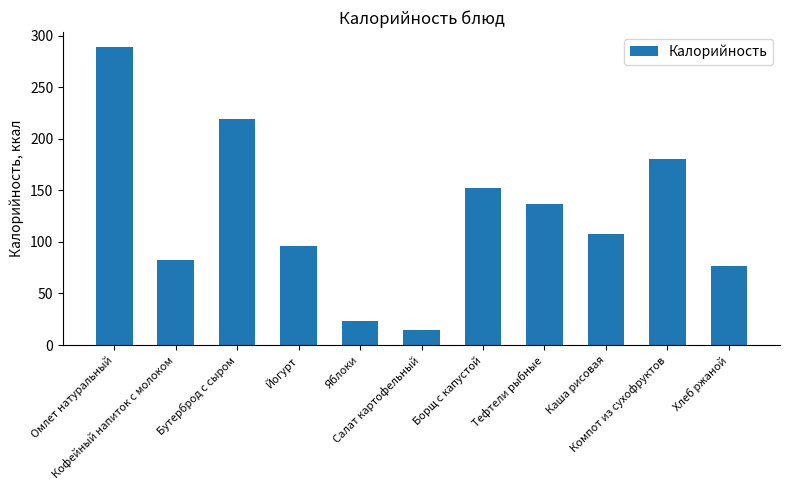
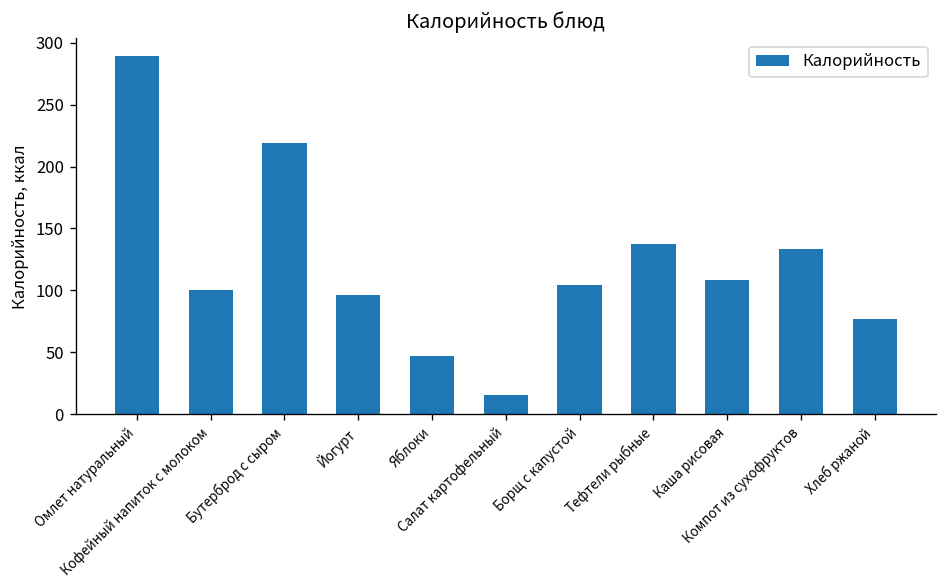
Кофейный напиток с молоком: 82 -> 100
Яблоки: 23 -> 47
Борщ с капустой: 152 -> 104
Компот из сухофруктов: 180 -> 133
